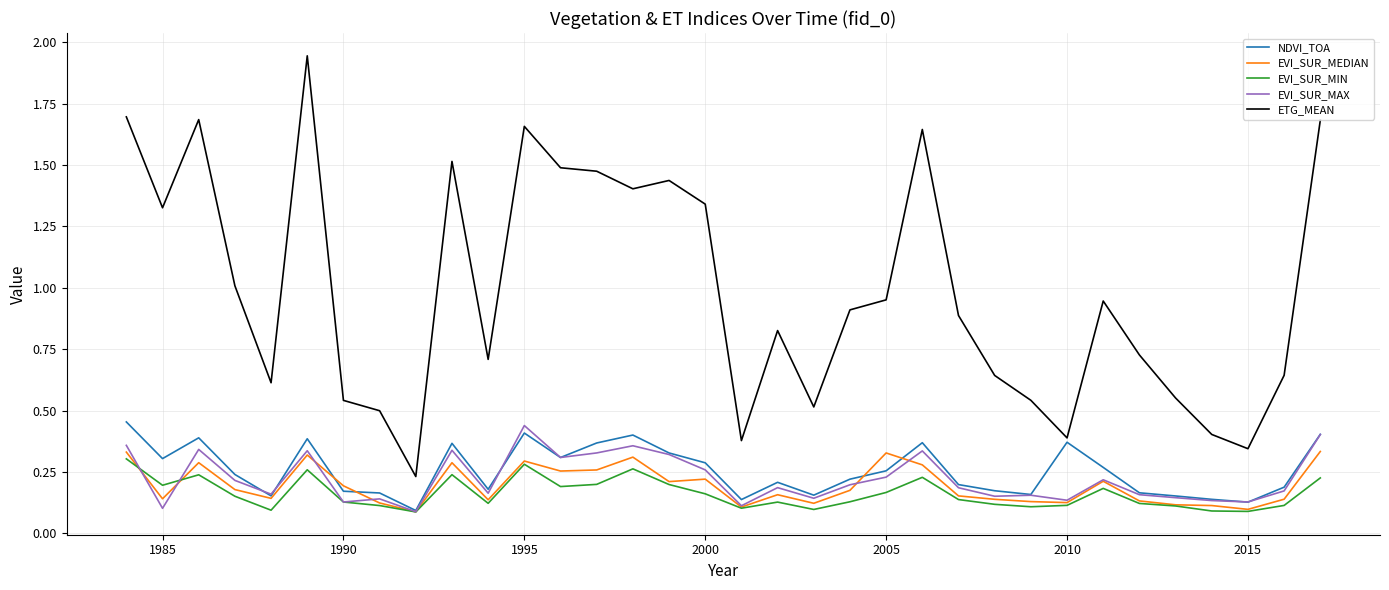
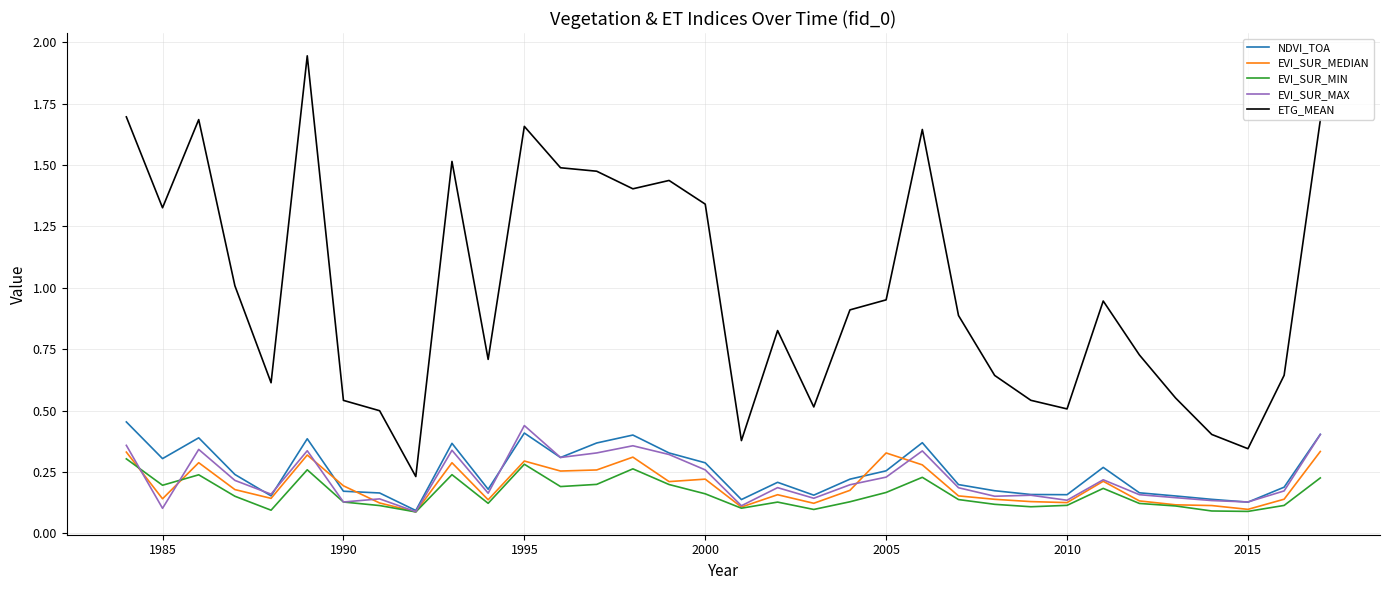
NDVI_TOA, 2010: 0.37 -> 0.16
ETG_MEAN, 2010: 0.39 -> 0.51
